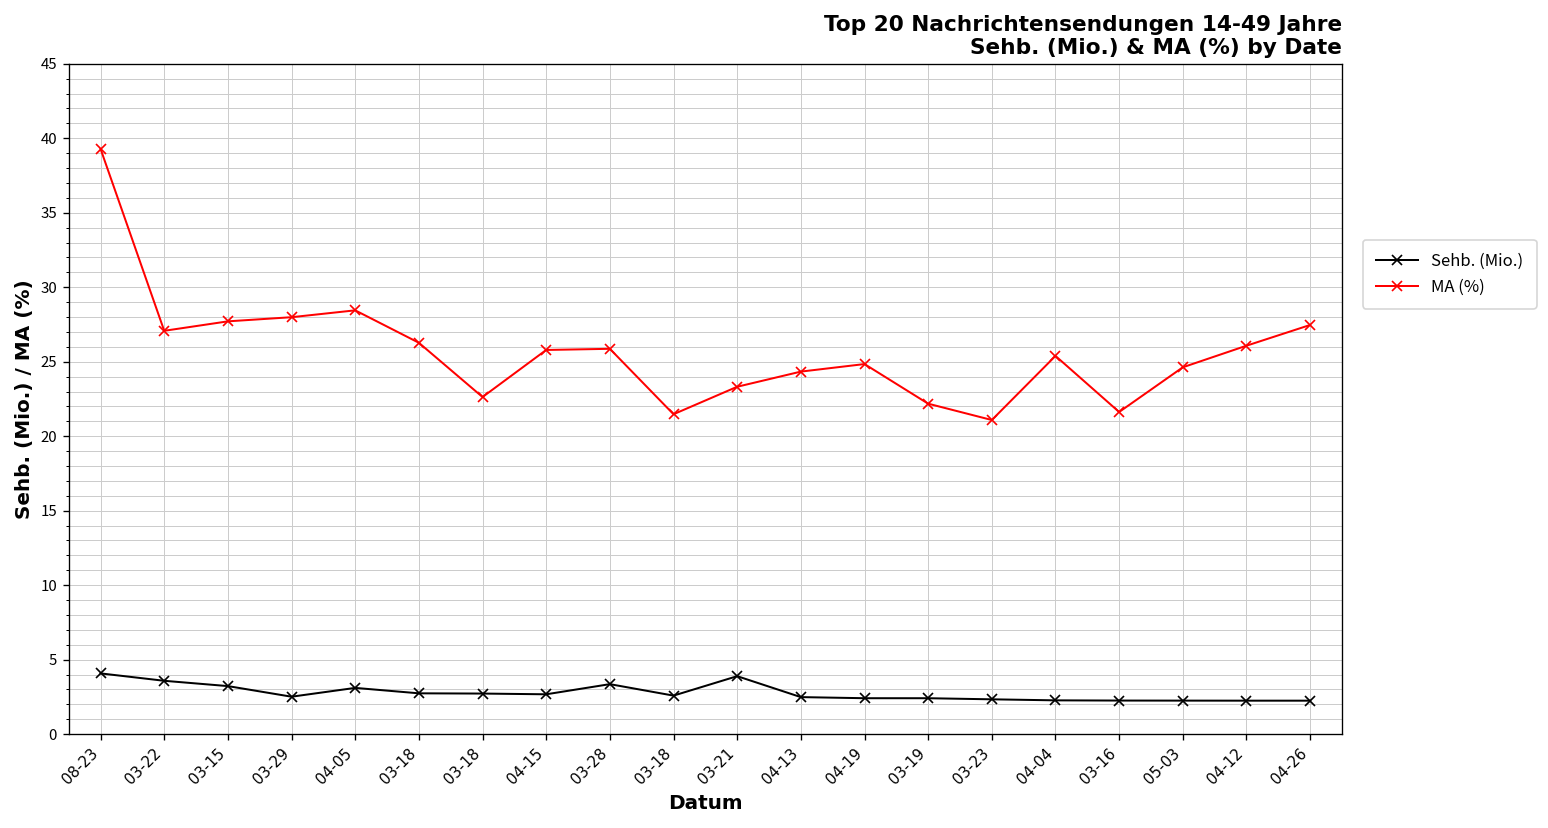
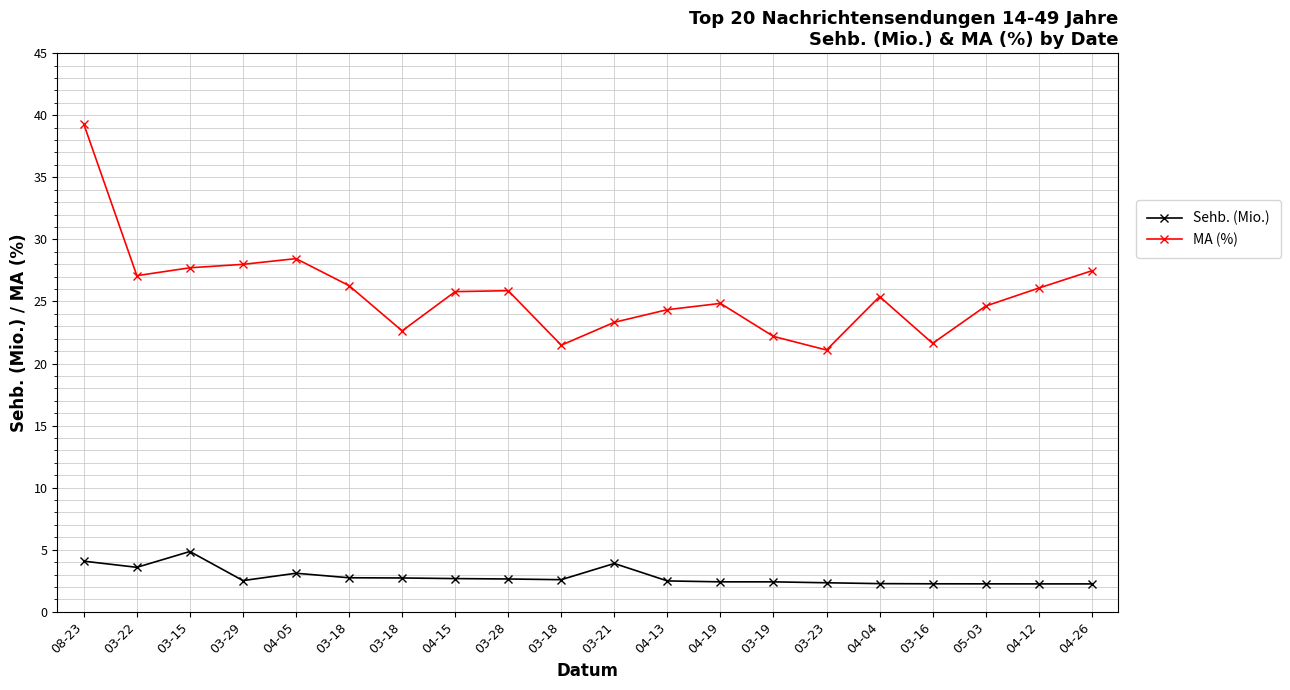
Sehb. (Mio.), 03-15: 3.2 -> 4.9
Sehb. (Mio.), 03-28: 3.4 -> 2.6
